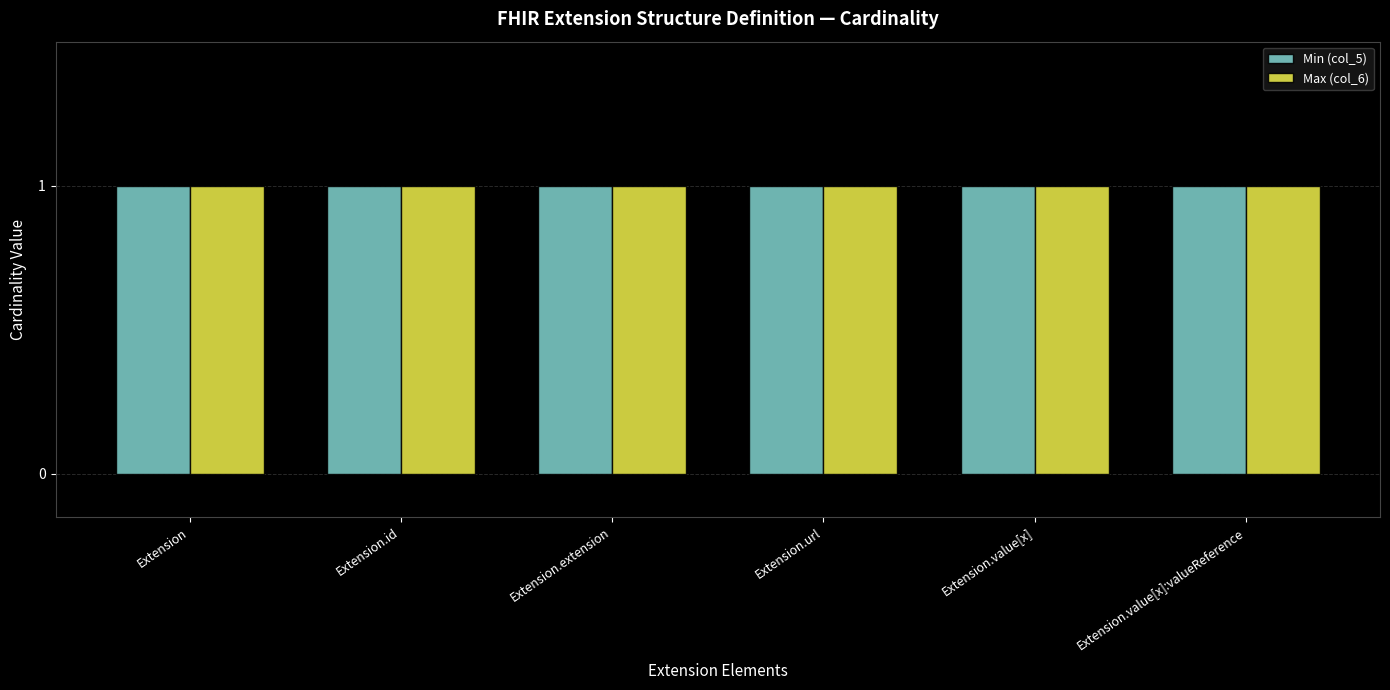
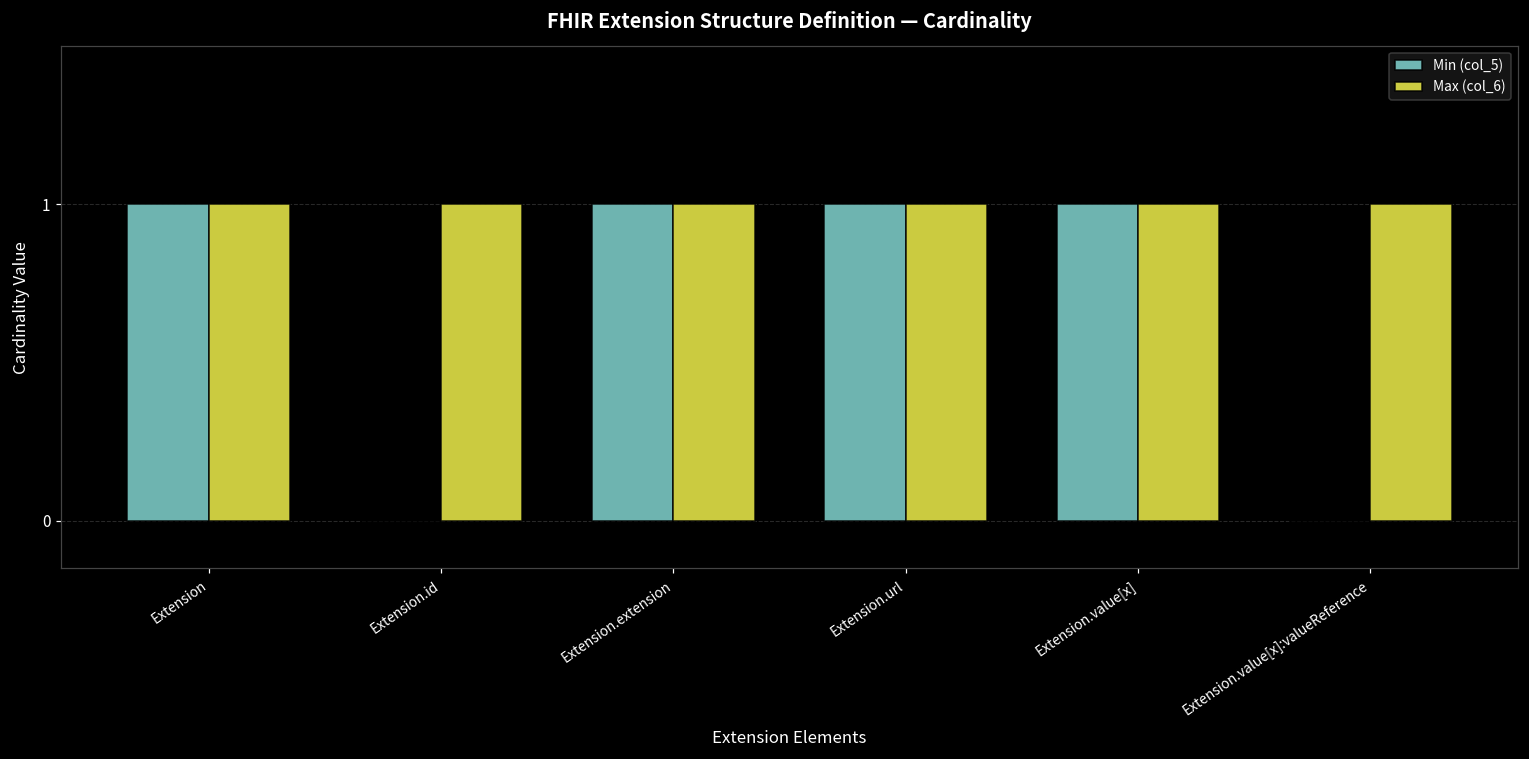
Min (col_5), Extension.id: 1 -> 0
Min (col_5), Extension.value[x]:valueReference: 1 -> 0
